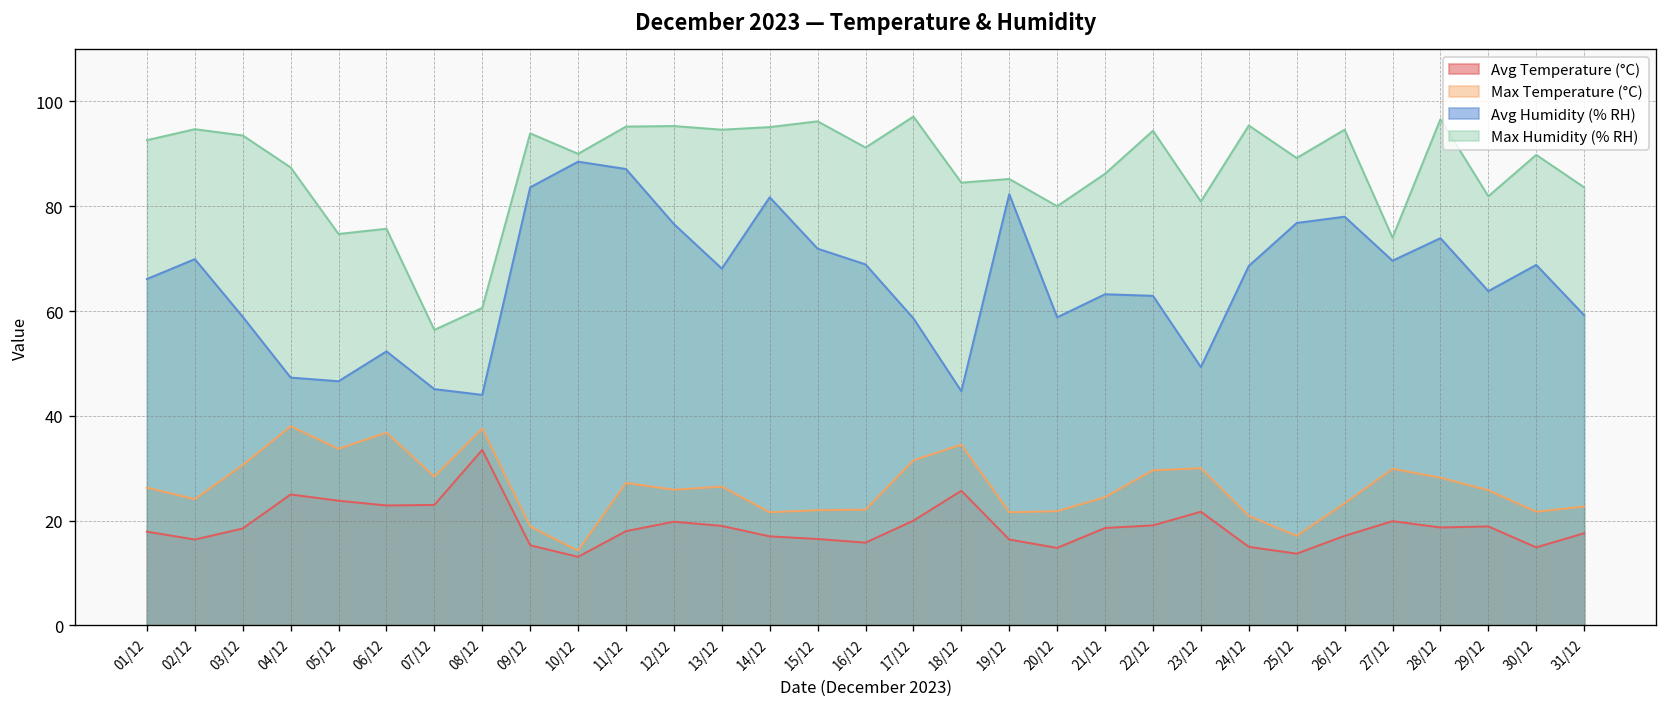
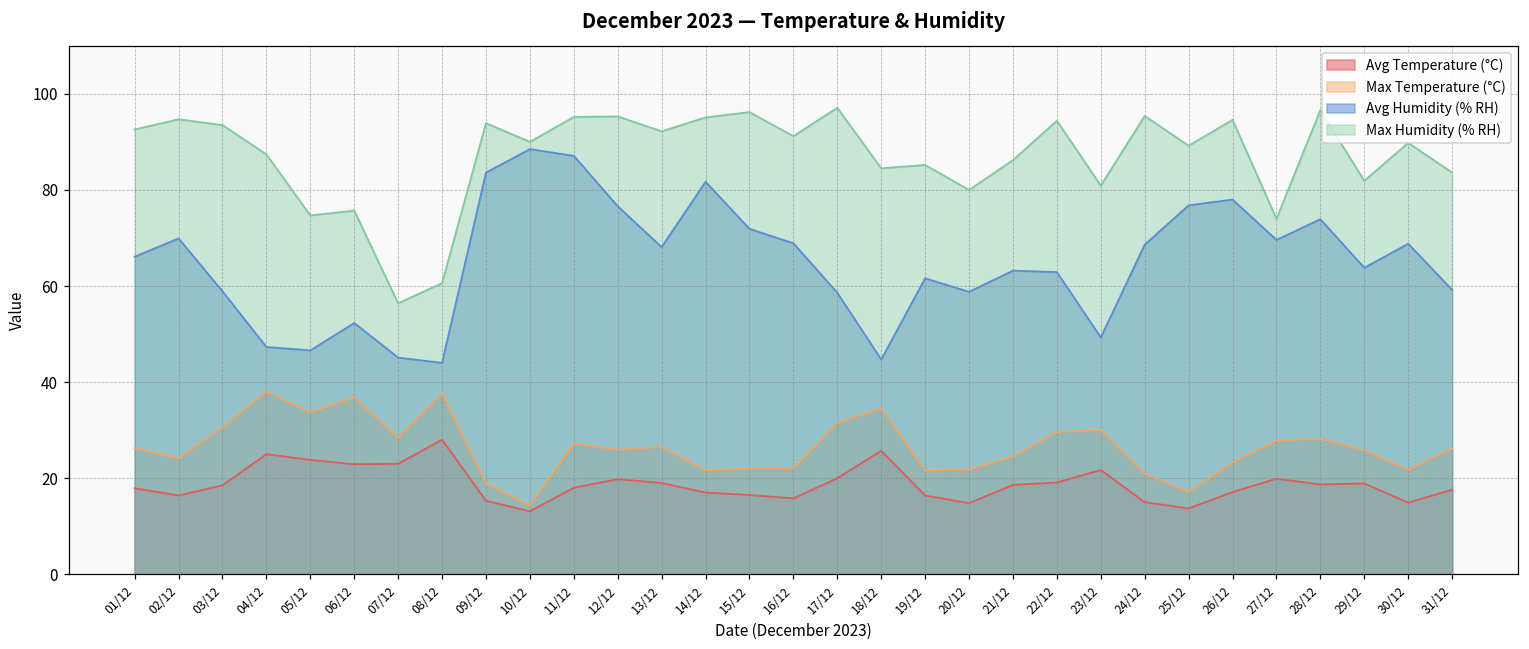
Avg Temperature (°C), 08/12: 34 -> 28
Max Humidity (% RH), 13/12: 95 -> 92
Avg Humidity (% RH), 19/12: 82 -> 62
Max Temperature (°C), 27/12: 30 -> 28
Max Temperature (°C), 31/12: 23 -> 26
